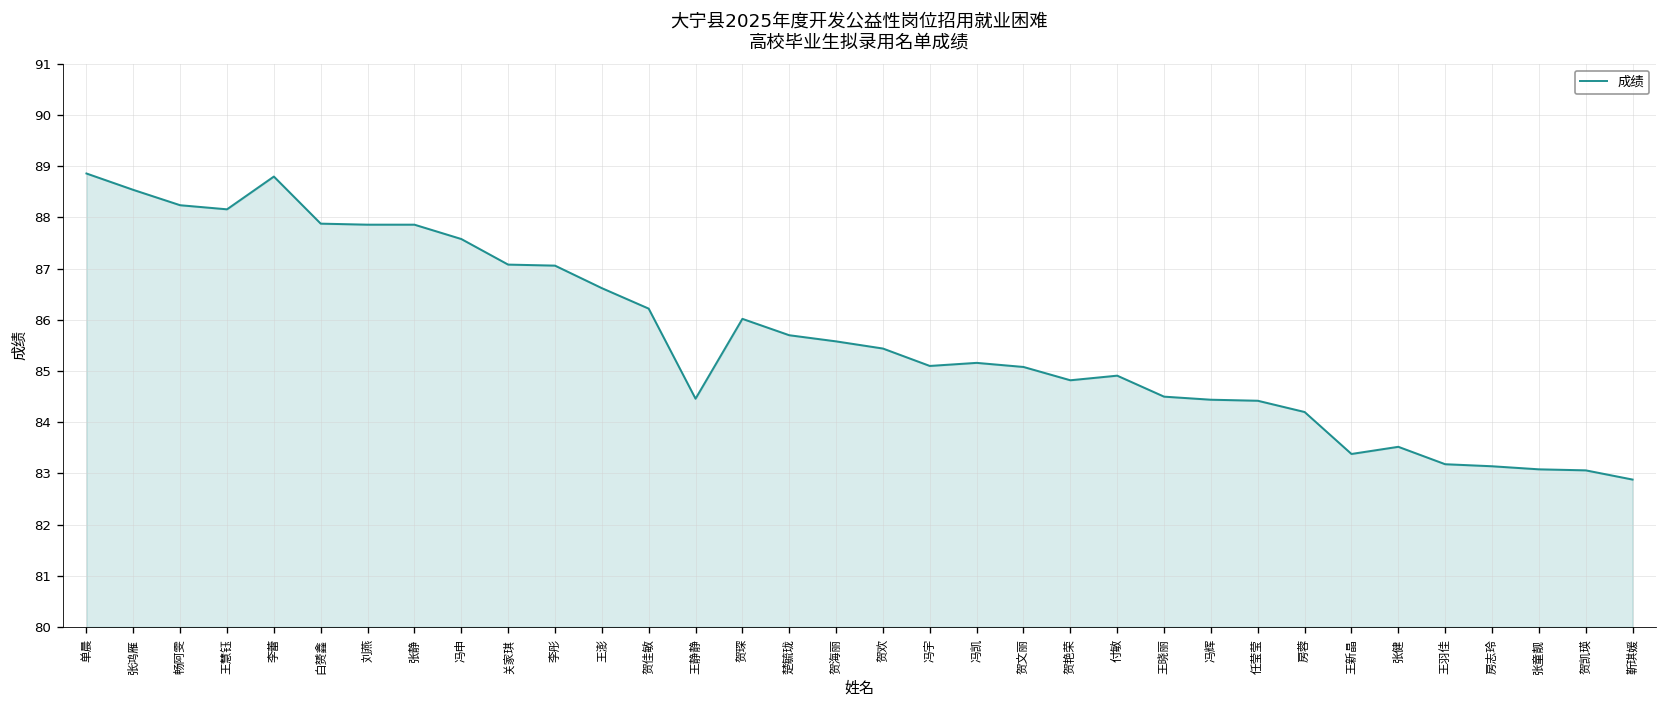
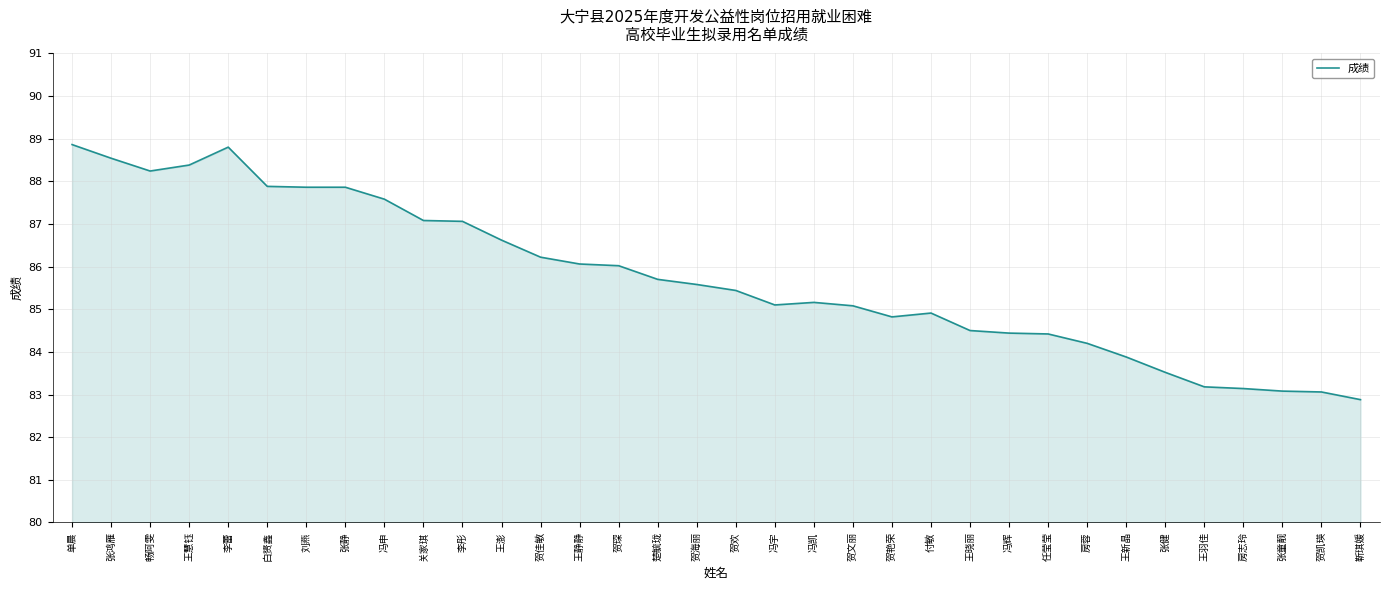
王慧钰: 88.2 -> 88.4
王静静: 84.5 -> 86.1
王新晶: 83.4 -> 83.9
